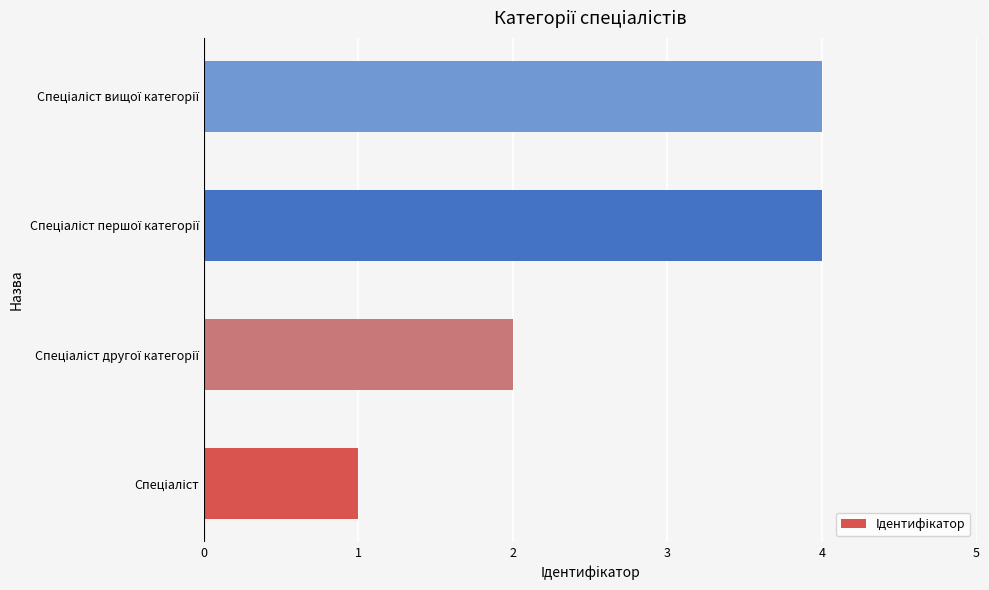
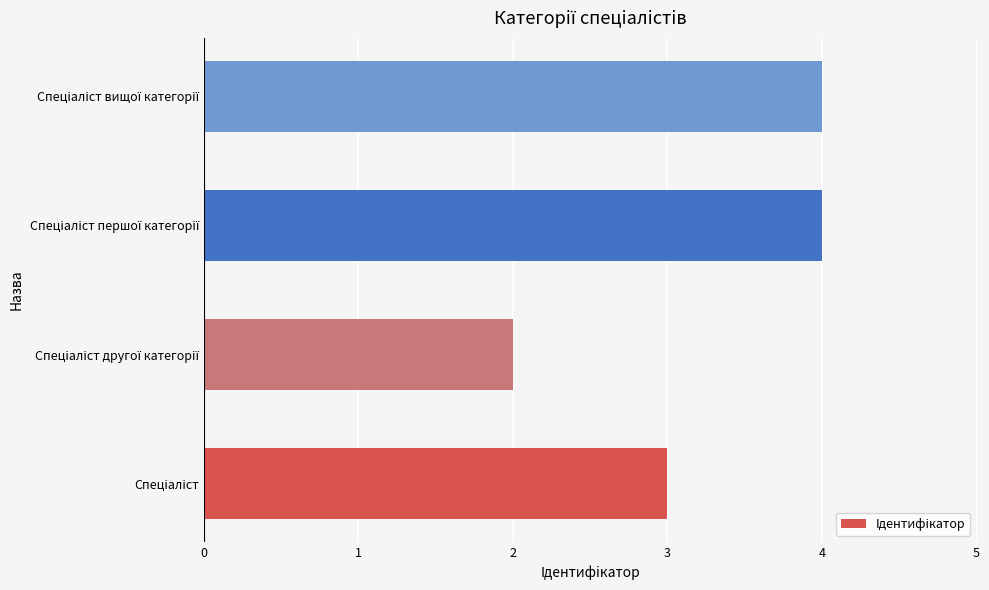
Спеціаліст: 1 -> 3
